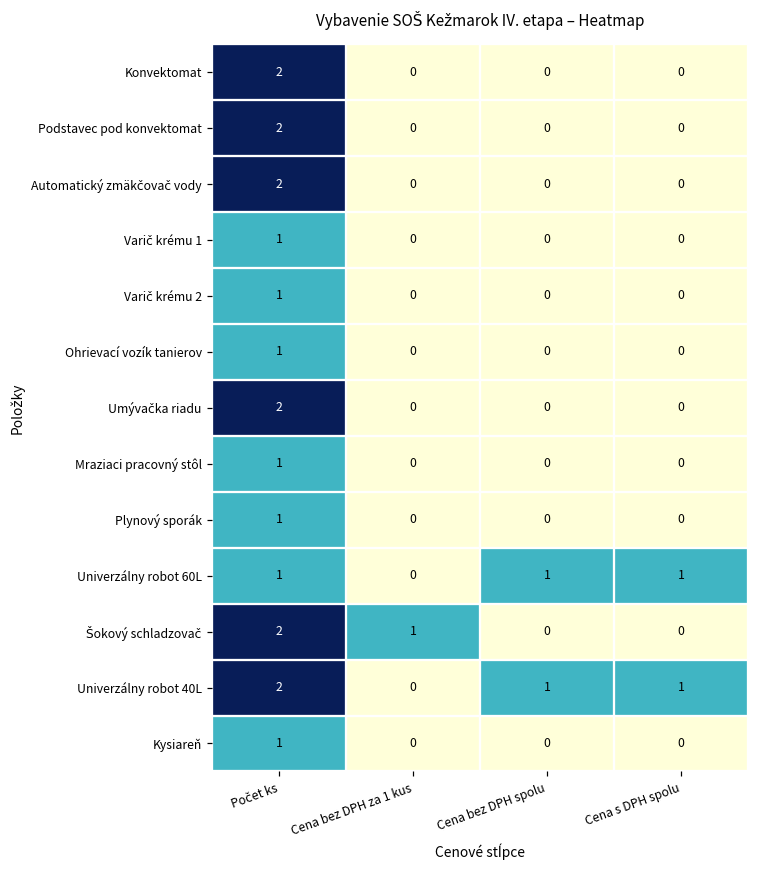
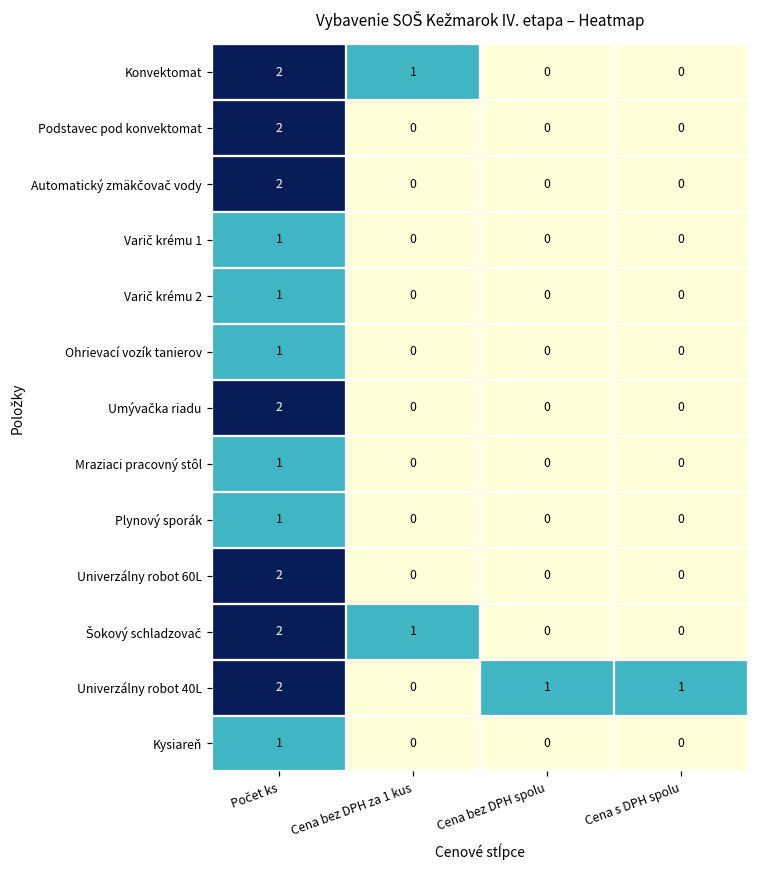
Konvektomat, Cena bez DPH za 1 kus: 0 -> 1
Univerzálny robot 60L, Počet ks: 1 -> 2
Univerzálny robot 60L, Cena bez DPH spolu: 1 -> 0
Univerzálny robot 60L, Cena s DPH spolu: 1 -> 0
